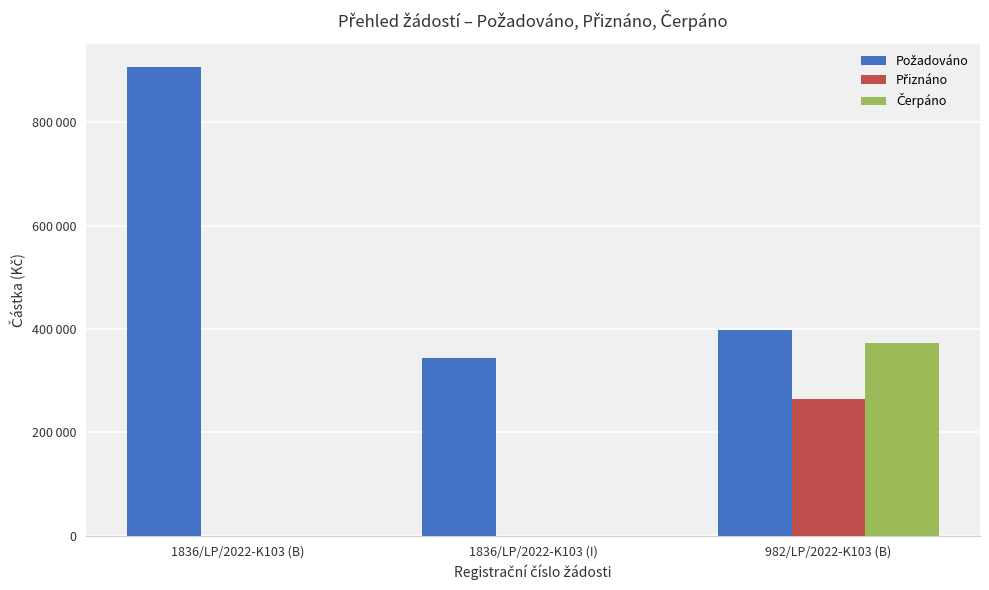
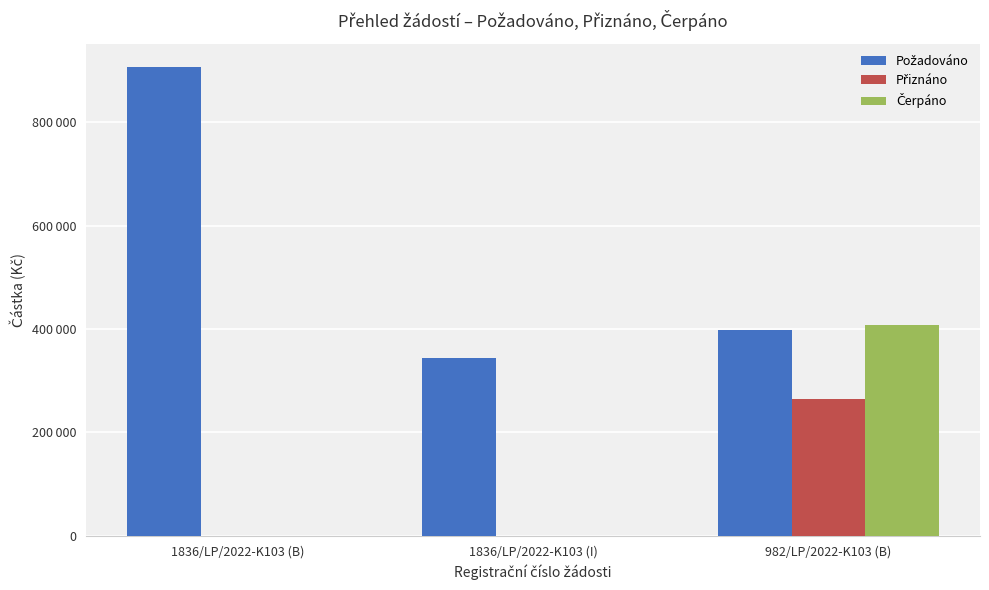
Čerpáno, 982/LP/2022-K103 (B): 370000 -> 410000
